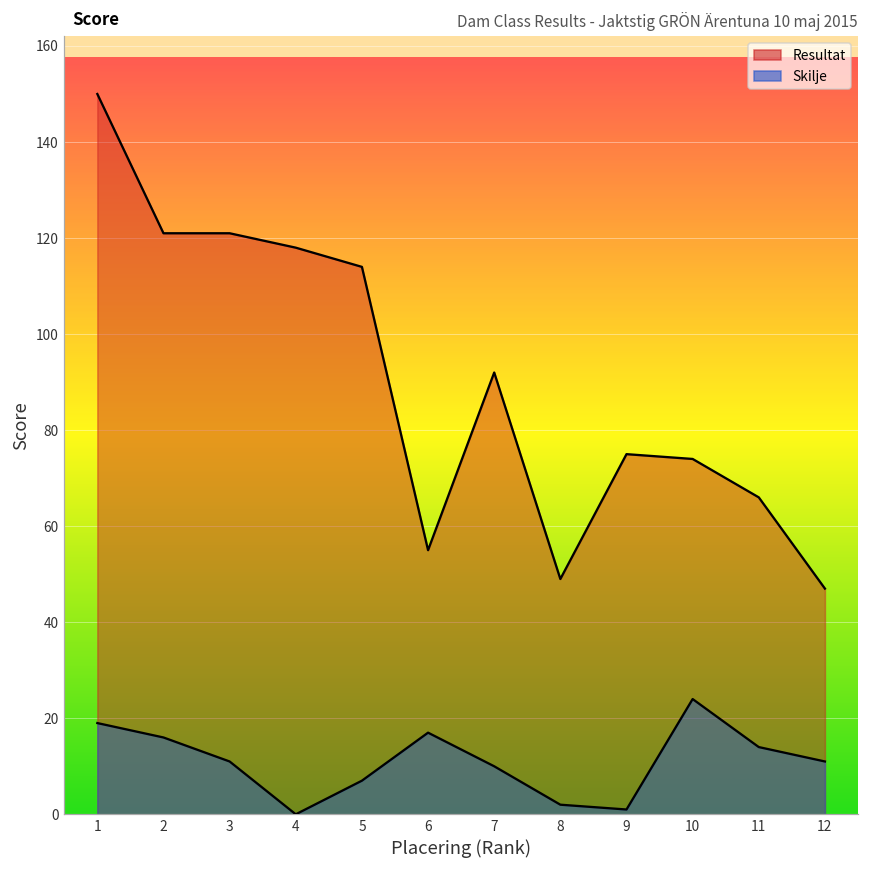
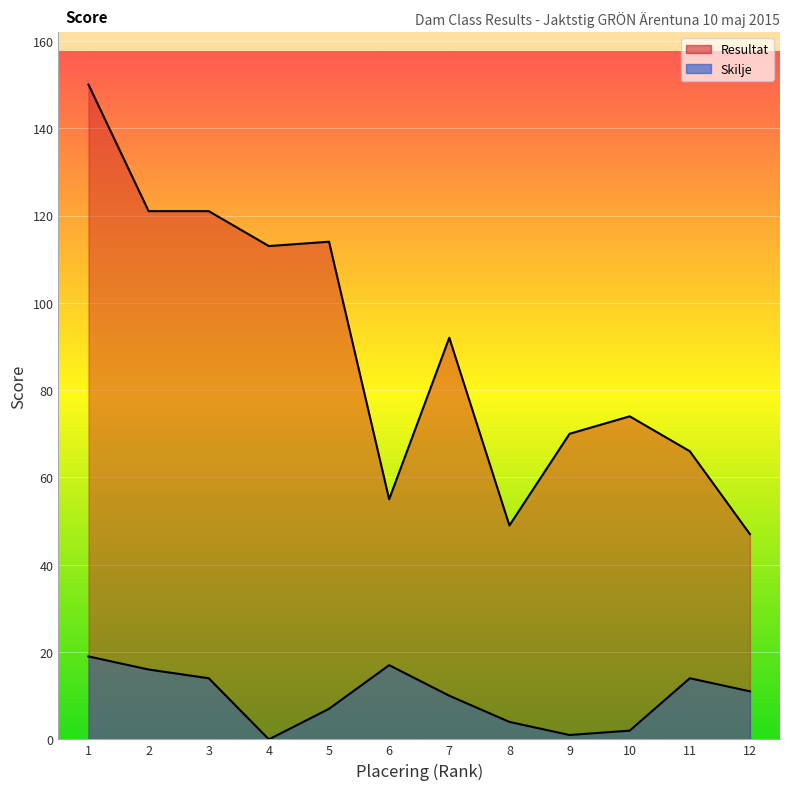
Skilje, 3: 11 -> 14
Resultat, 4: 118 -> 113
Skilje, 8: 2 -> 4
Resultat, 9: 75 -> 70
Skilje, 10: 24 -> 2
